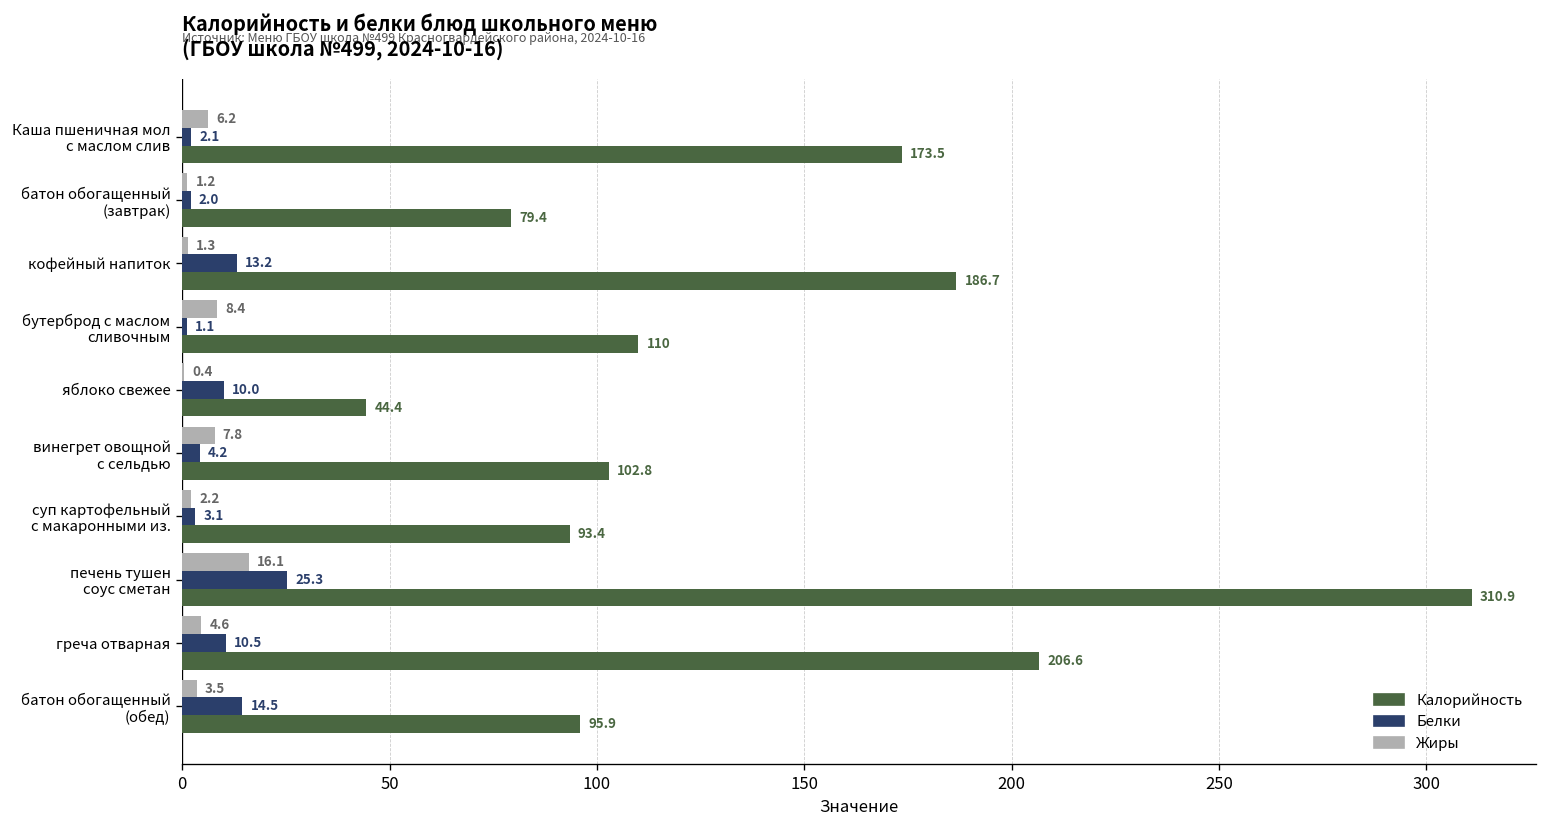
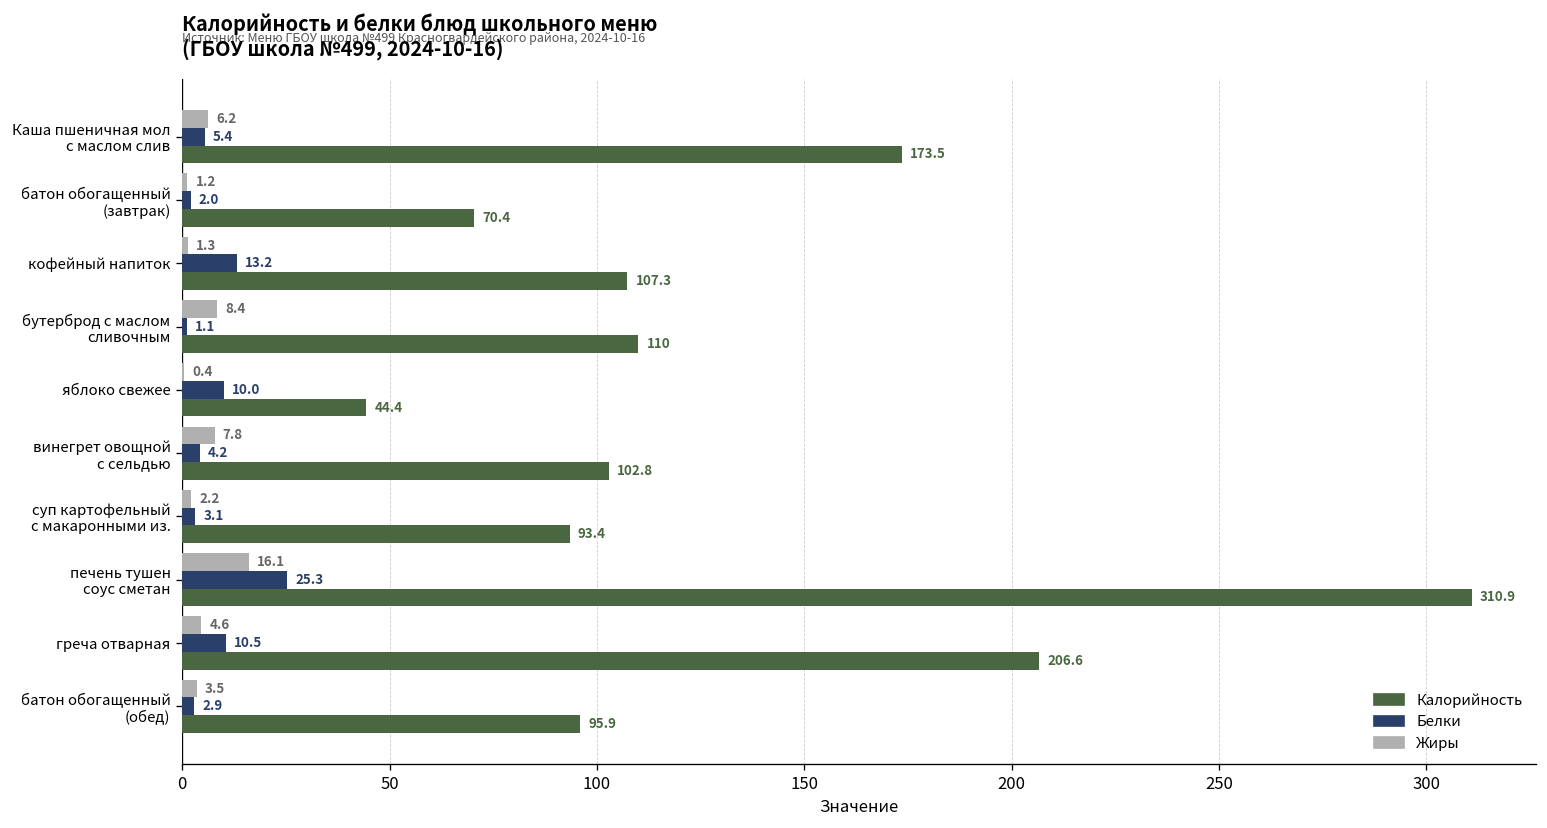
Белки, Каша пшеничная мол с маслом слив: 2.1 -> 5.4
Калорийность, батон обогащенный (завтрак): 79.4 -> 70.4
Калорийность, кофейный напиток: 186.7 -> 107.3
Белки, батон обогащенный (обед): 14.5 -> 2.9
